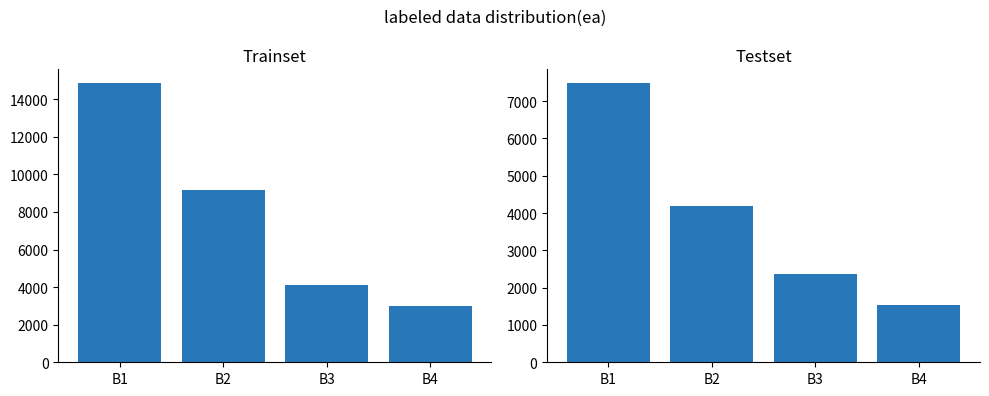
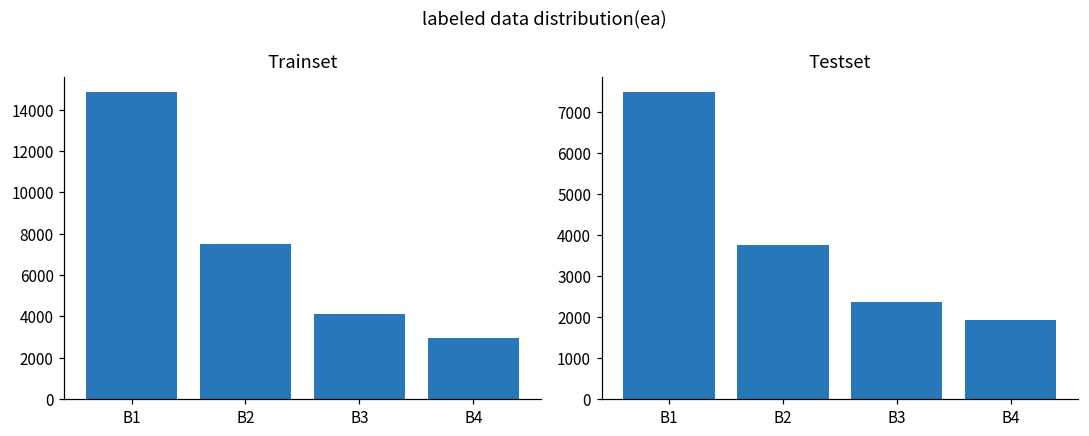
Trainset, B2: 9200 -> 7500
Testset, B2: 4200 -> 3700
Testset, B4: 1500 -> 1900
